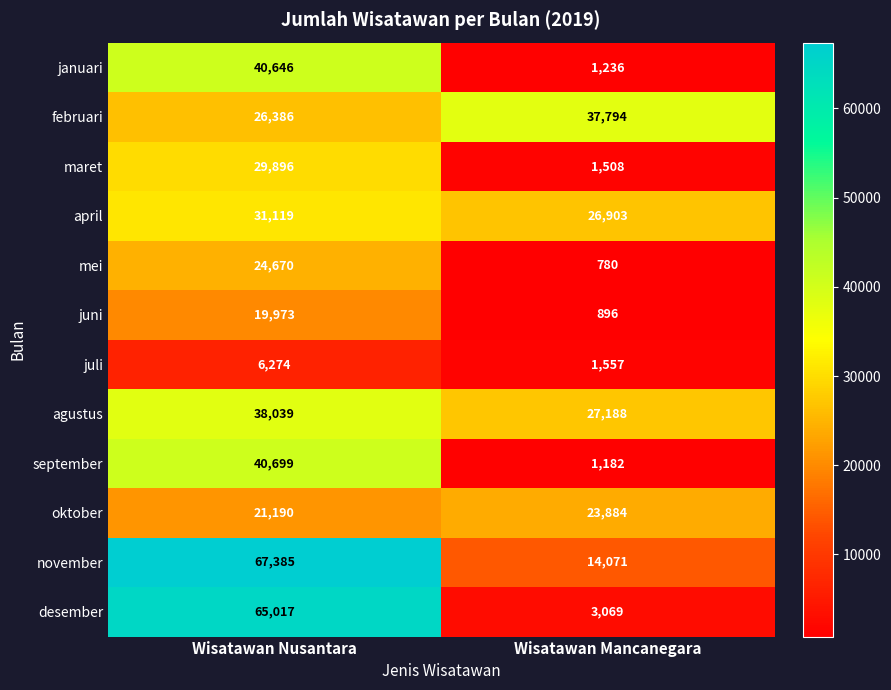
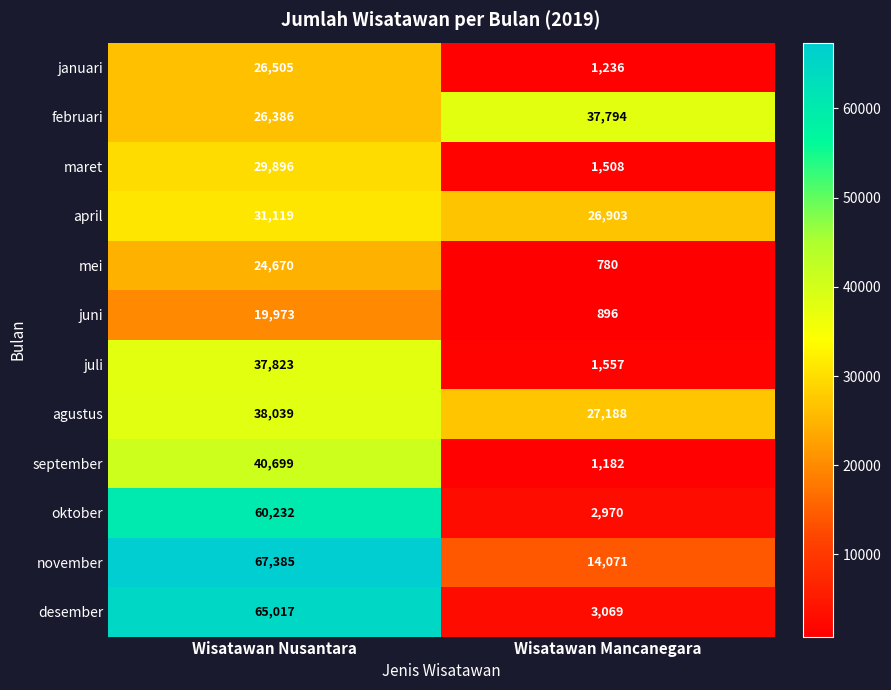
januari, Wisatawan Nusantara: 40,646 -> 26,505
juli, Wisatawan Nusantara: 6,274 -> 37,823
oktober, Wisatawan Nusantara: 21,190 -> 60,232
oktober, Wisatawan Mancanegara: 23,884 -> 2,970
